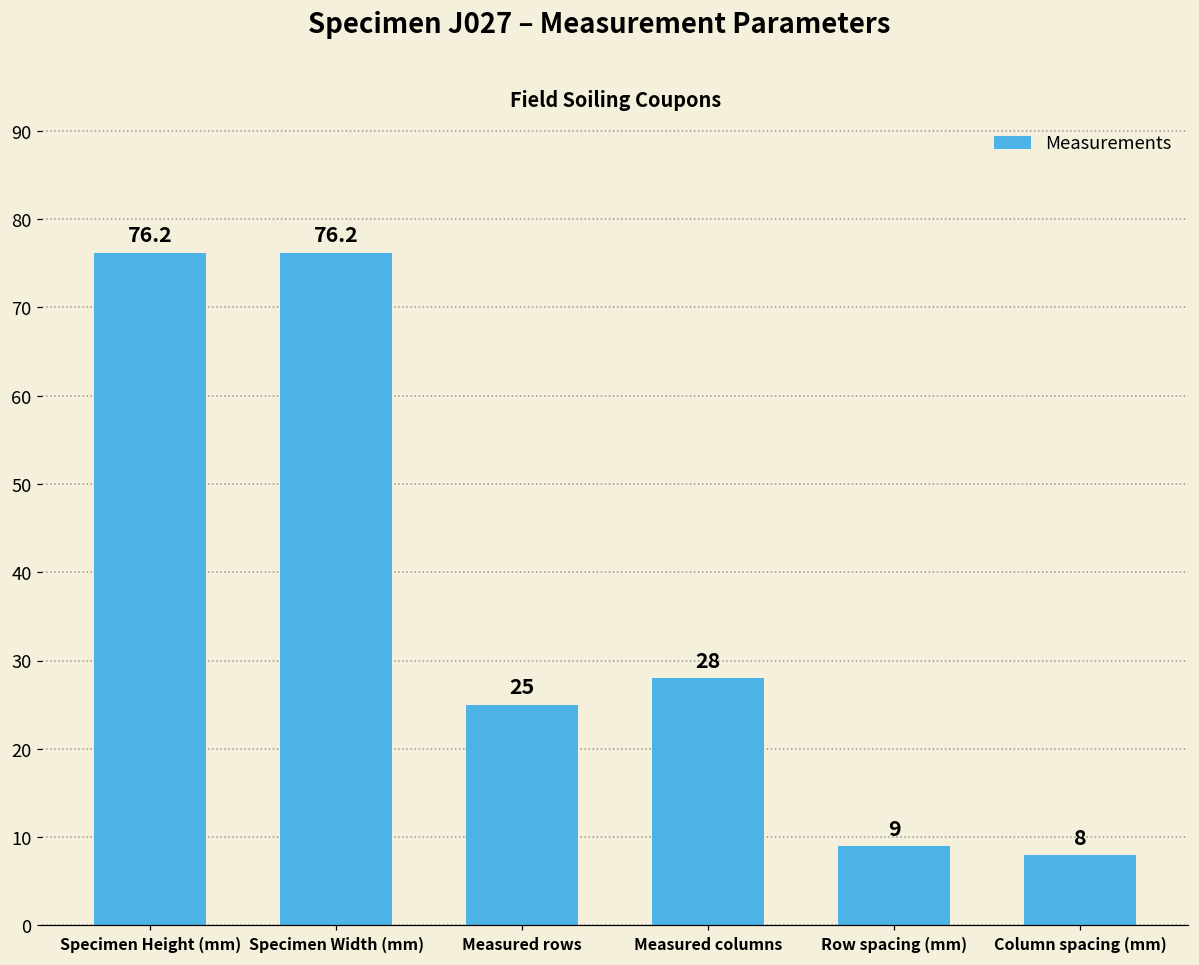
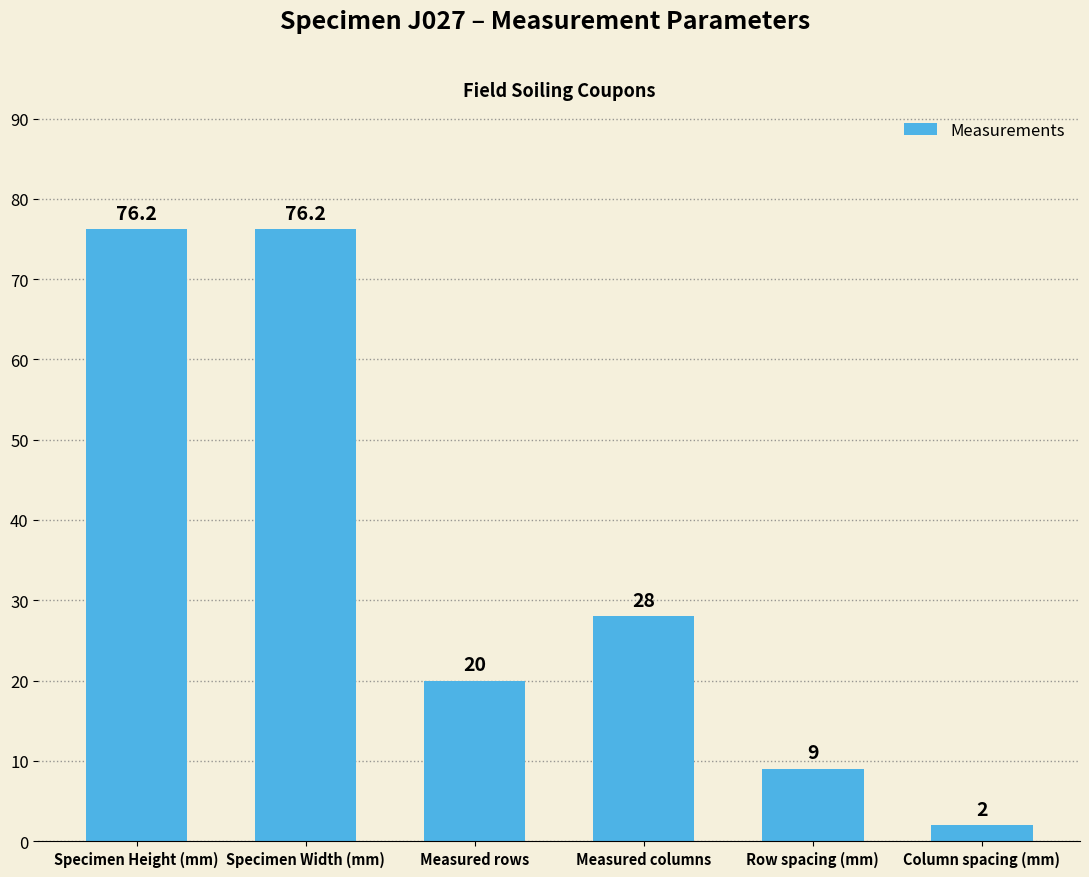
Measured rows: 25 -> 20
Column spacing (mm): 8 -> 2
